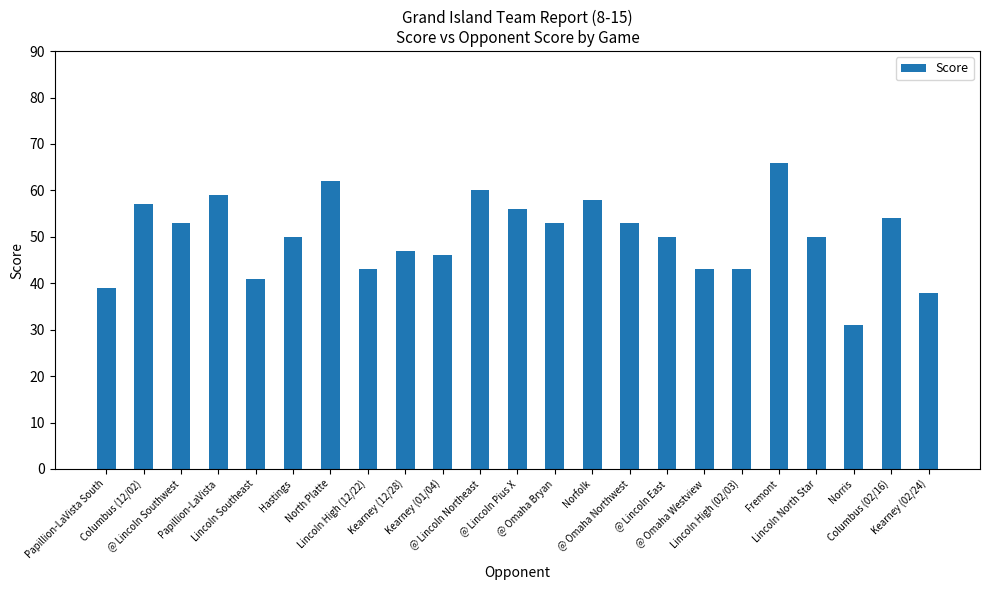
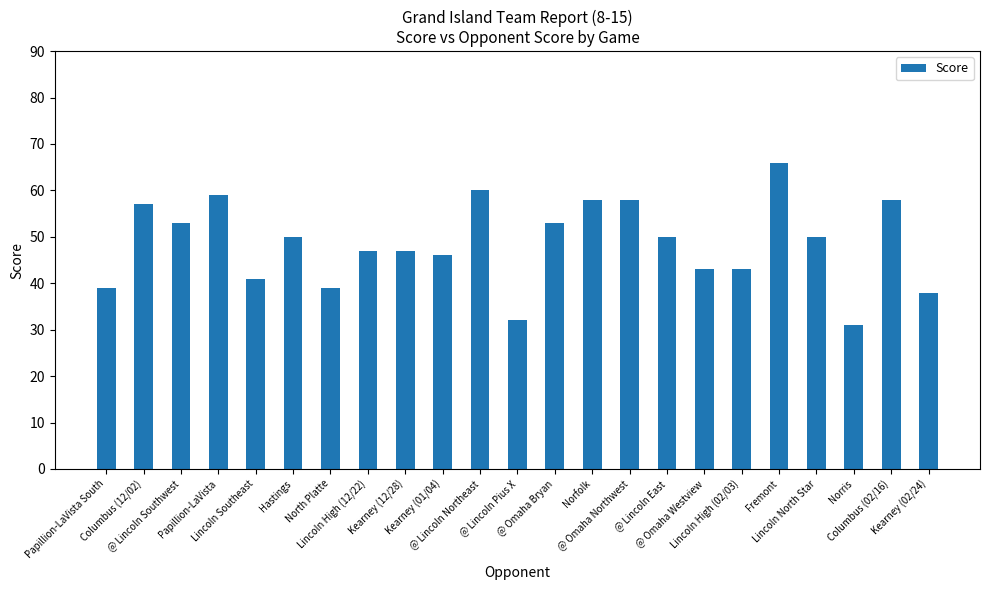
North Platte: 62 -> 39
Lincoln High (12/22): 43 -> 47
@ Lincoln Pius X: 56 -> 32
@ Omaha Northwest: 53 -> 58
Columbus (02/16): 54 -> 58
